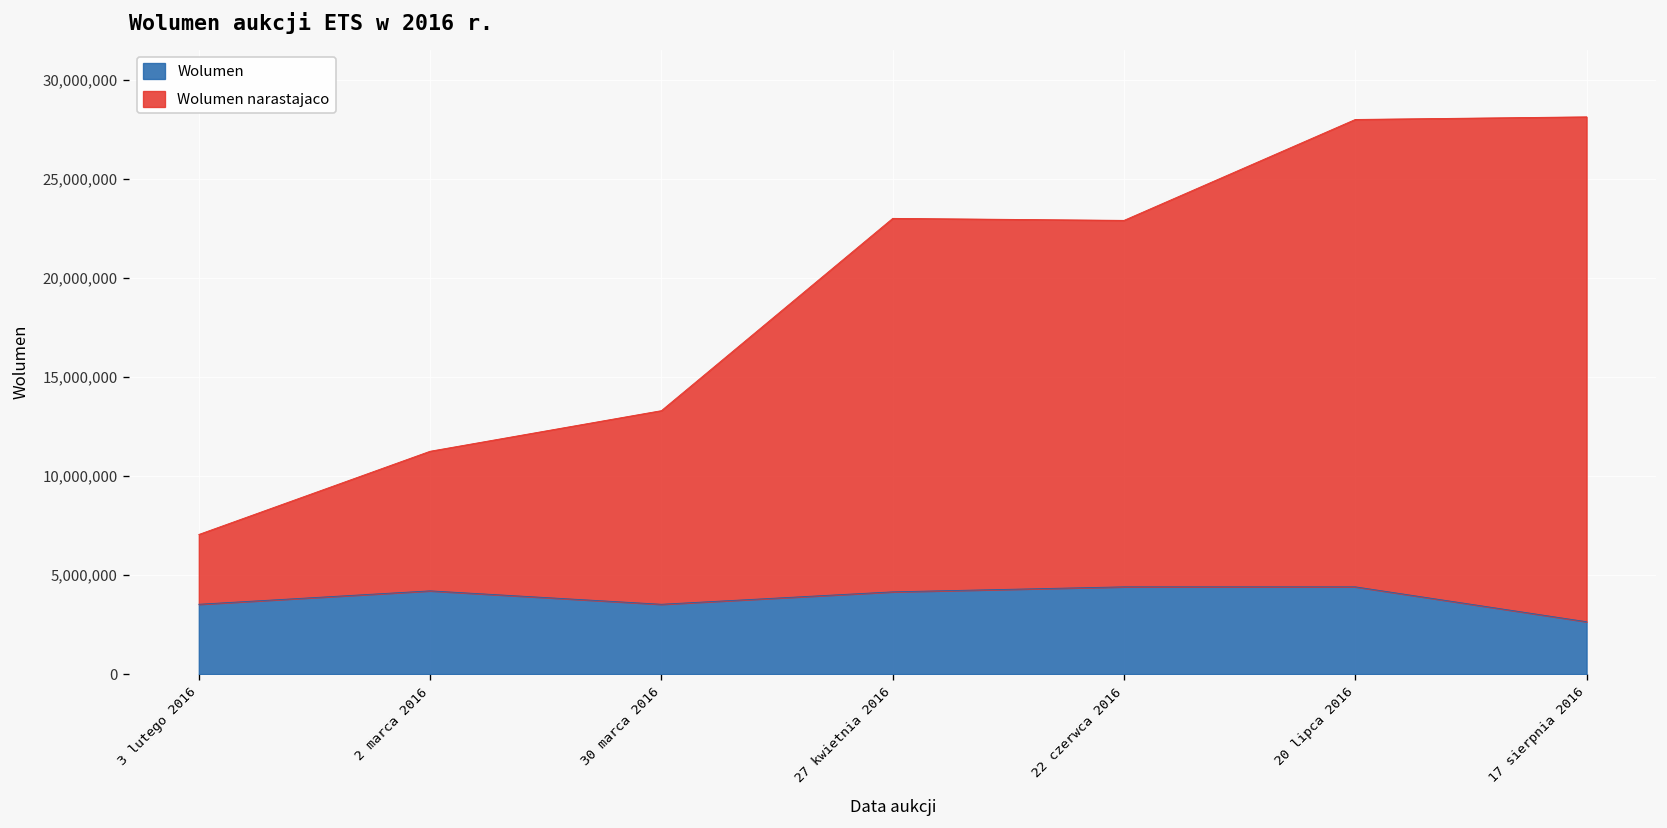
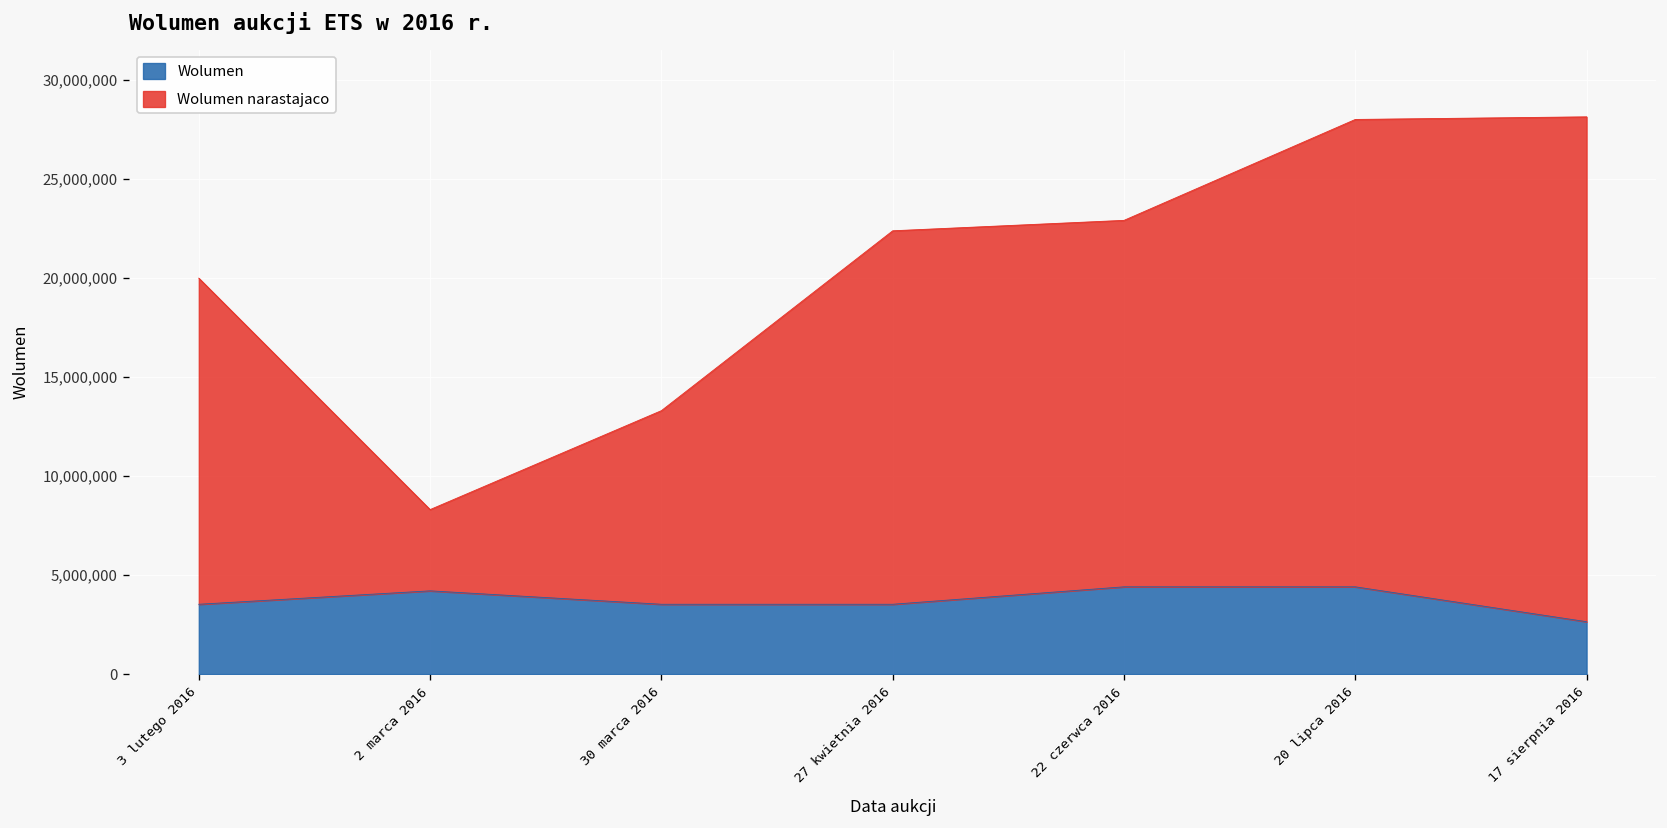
Wolumen narastajaco, 3 lutego 2016: 3,500,000 -> 16,500,000
Wolumen narastajaco, 2 marca 2016: 7,100,000 -> 4,100,000
Wolumen, 27 kwietnia 2016: 4,200,000 -> 3,500,000
